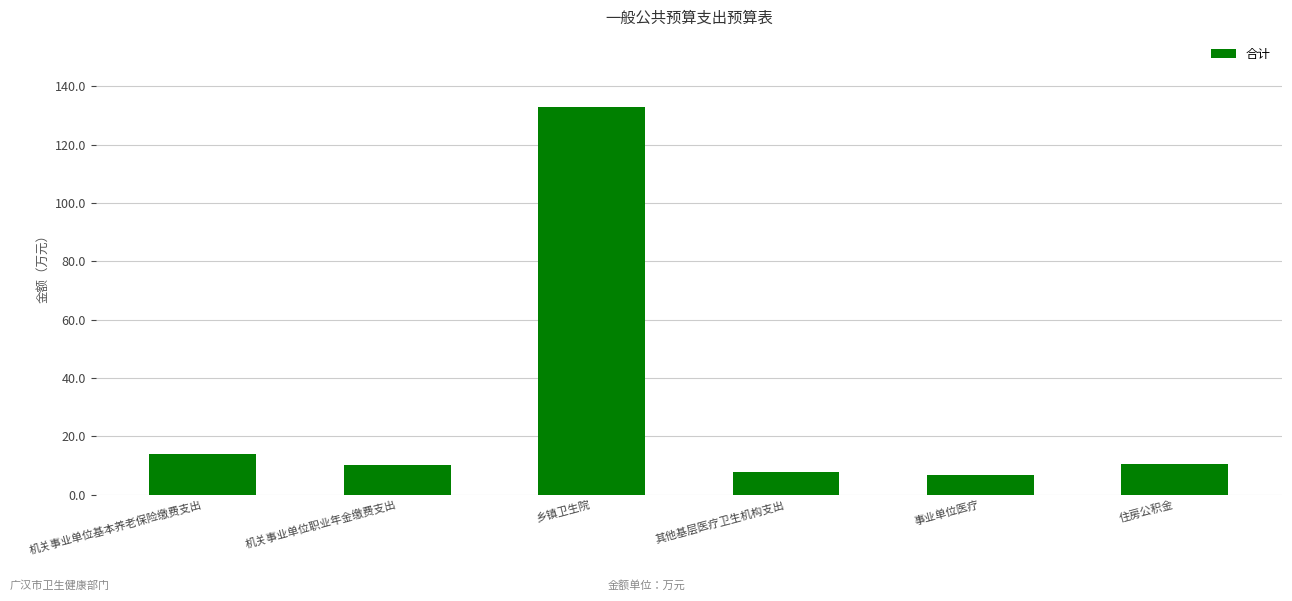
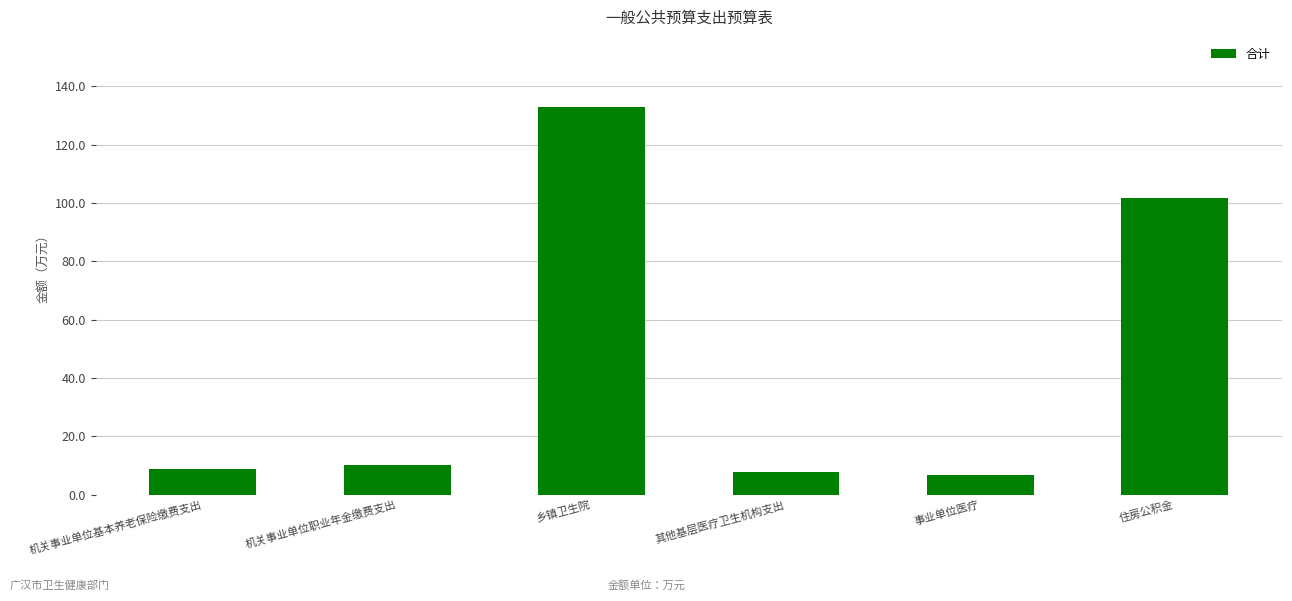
机关事业单位基本养老保险缴费支出: 14 -> 9
住房公积金: 11 -> 102
